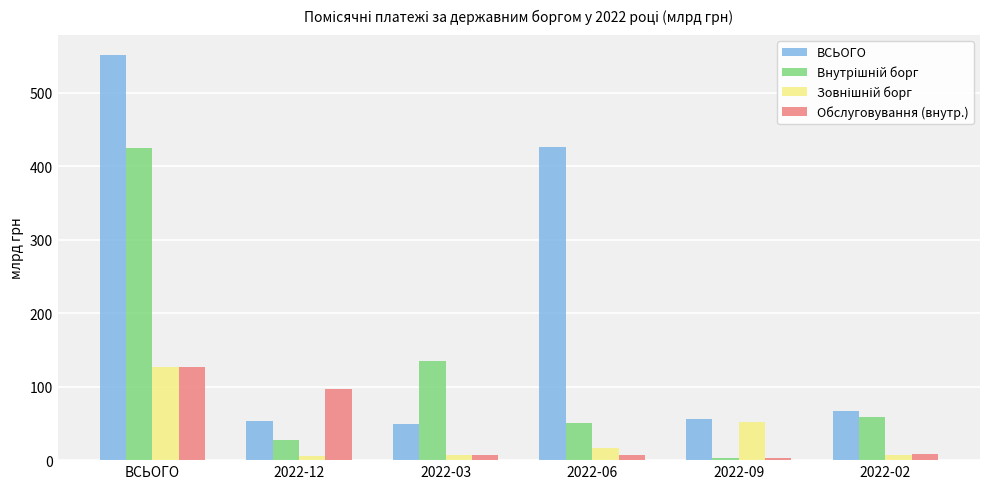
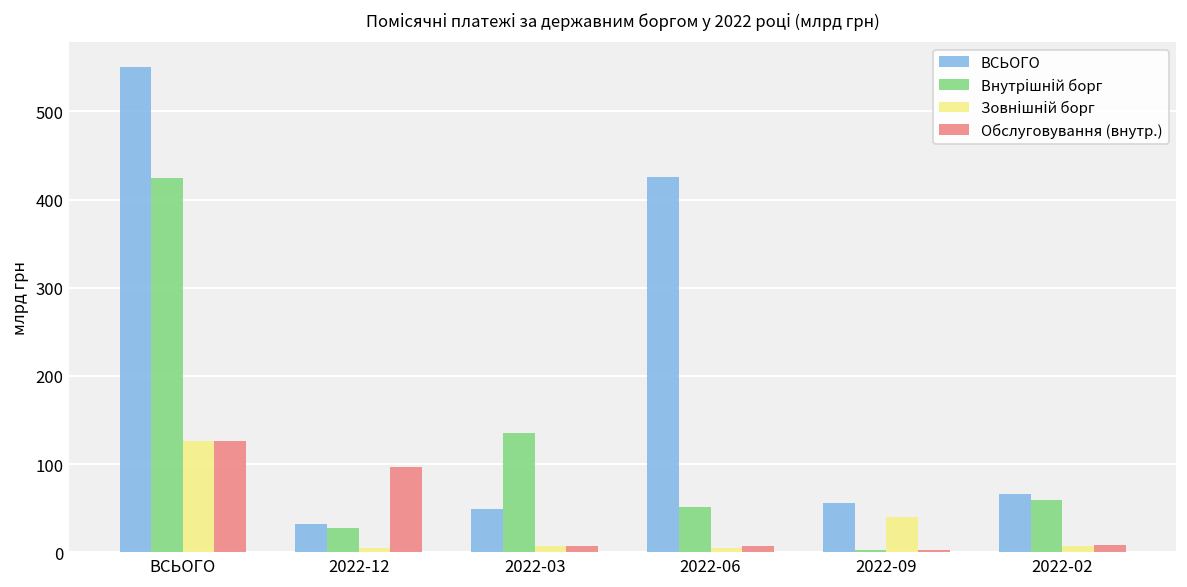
ВСЬОГО, 2022-12: 50 -> 30
Зовнішній борг, 2022-06: 20 -> 10
Зовнішній борг, 2022-09: 50 -> 40
